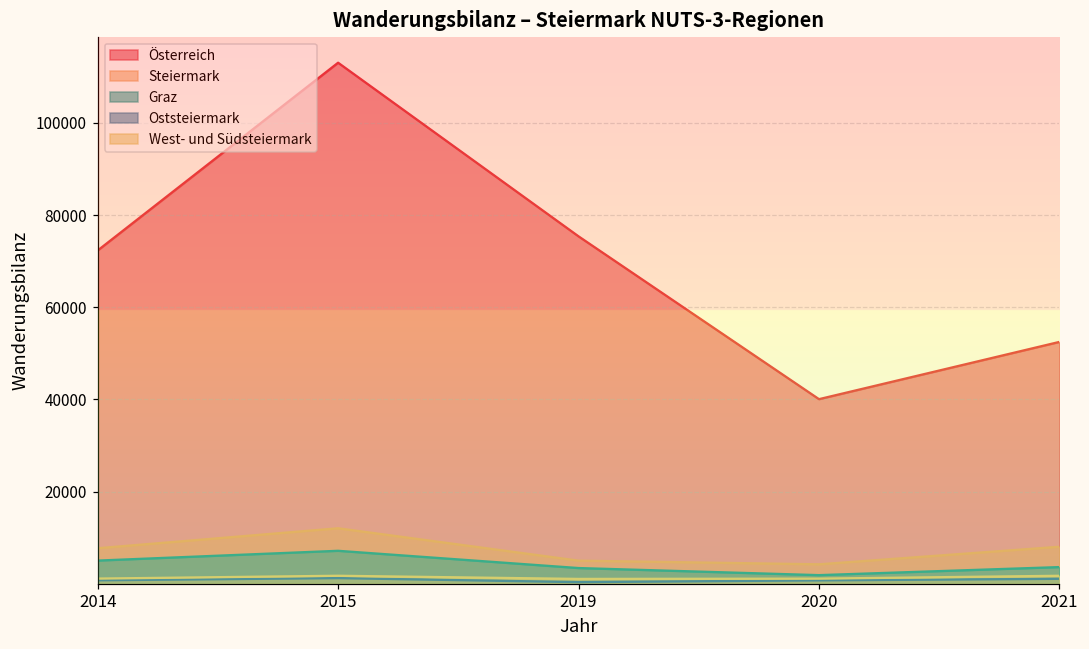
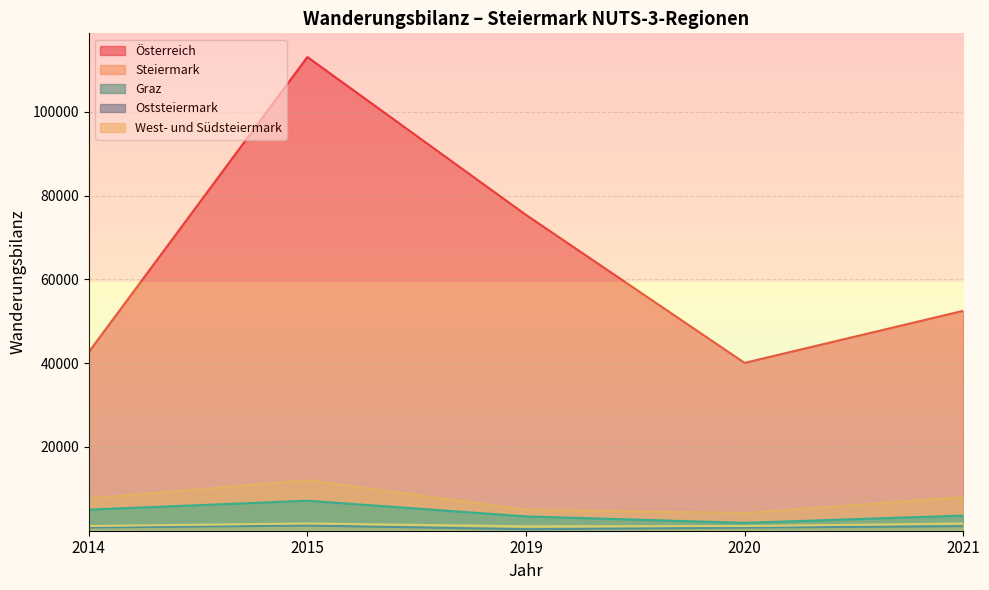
Österreich, 2014: 72000 -> 43000
